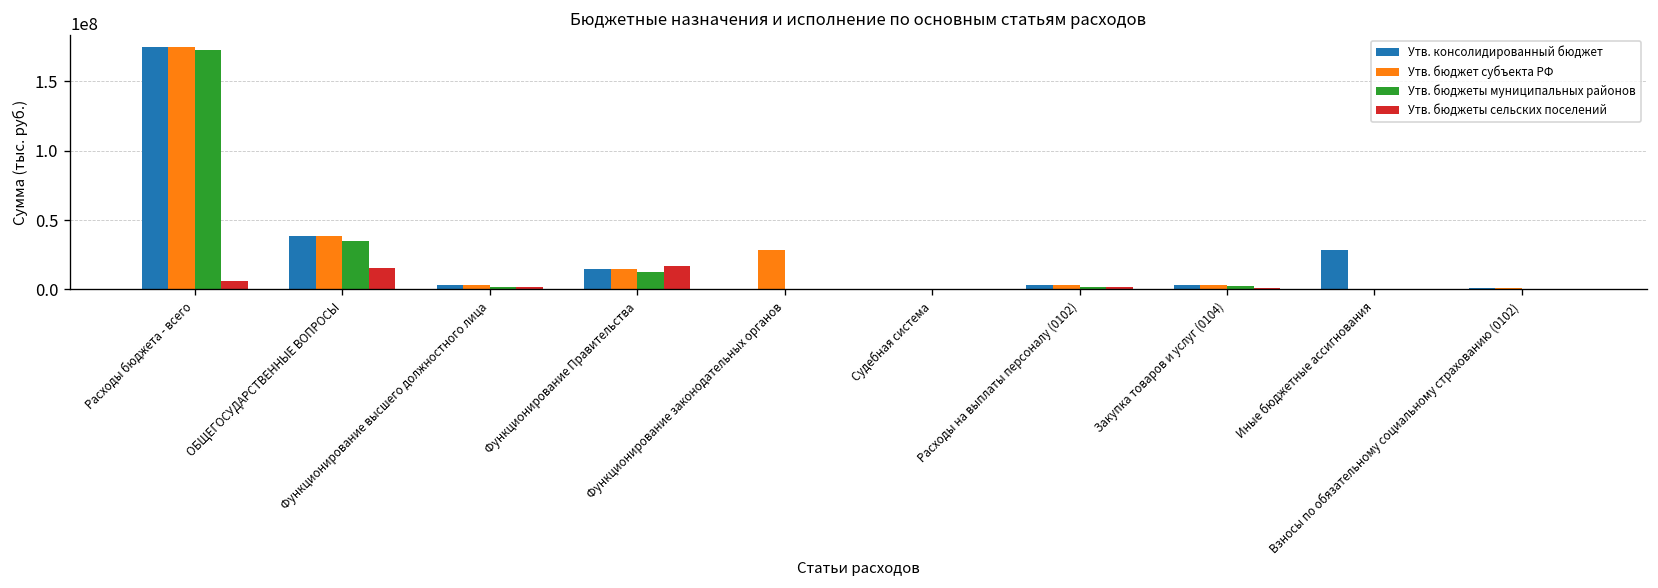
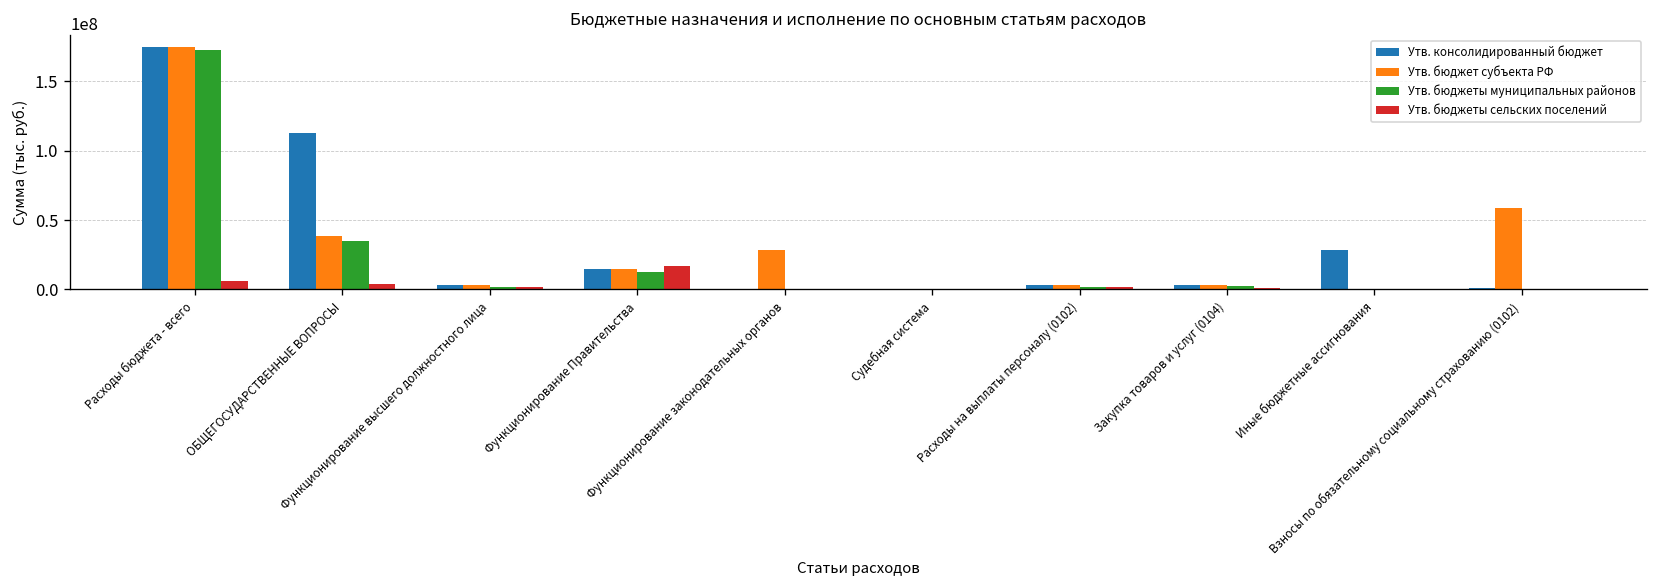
Утв. консолидированный бюджет, ОБЩЕГОСУДАРСТВЕННЫЕ ВОПРОСЫ: 39000000 -> 113000000
Утв. бюджеты сельских поселений, ОБЩЕГОСУДАРСТВЕННЫЕ ВОПРОСЫ: 15000000 -> 4000000
Утв. бюджет субъекта РФ, Взносы по обязательному социальному страхованию (0102): 1000000 -> 58000000
